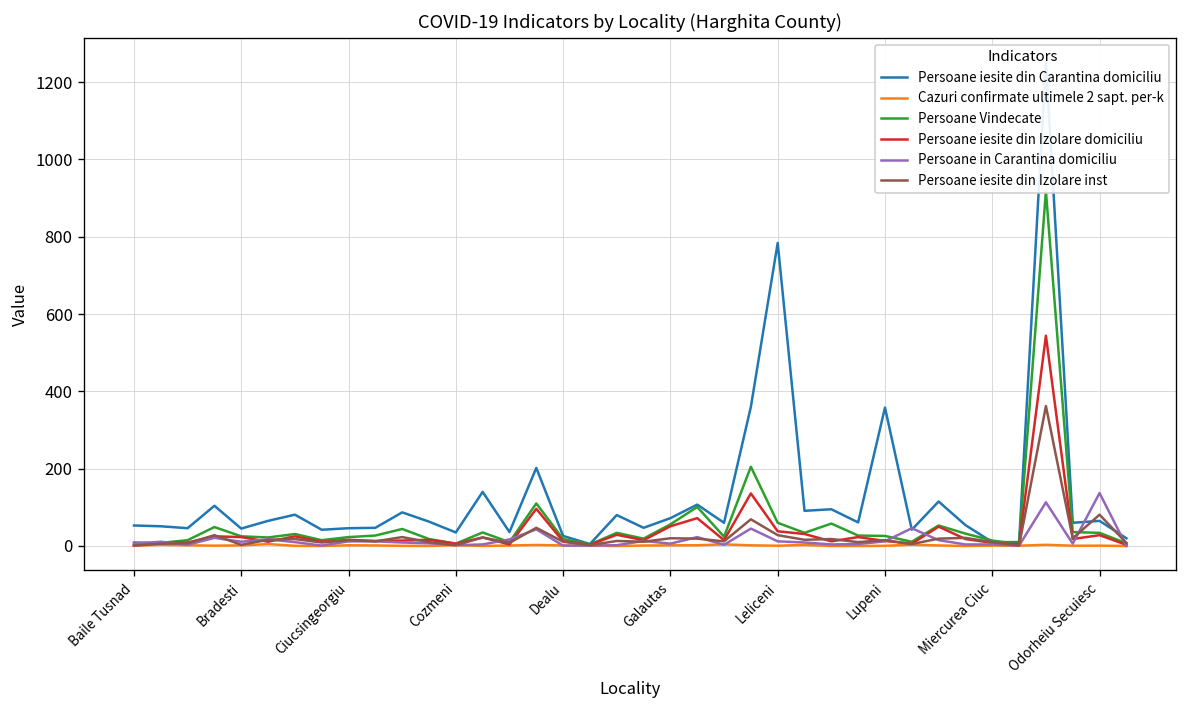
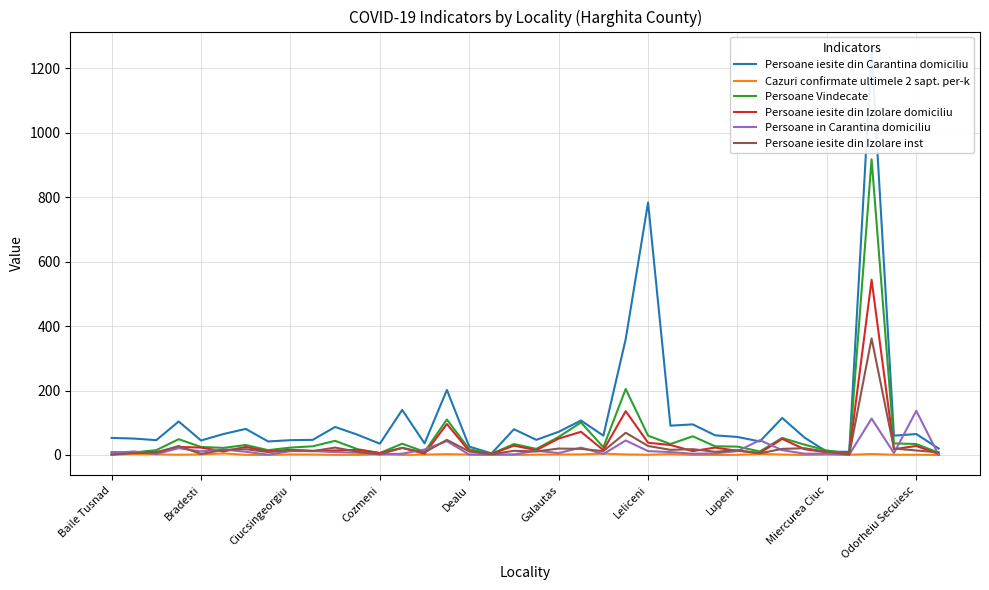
Persoane iesite din Carantina domiciliu, Lupeni: 360 -> 60
Persoane iesite din Izolare inst, Odorheiu Secuiesc: 80 -> 10
